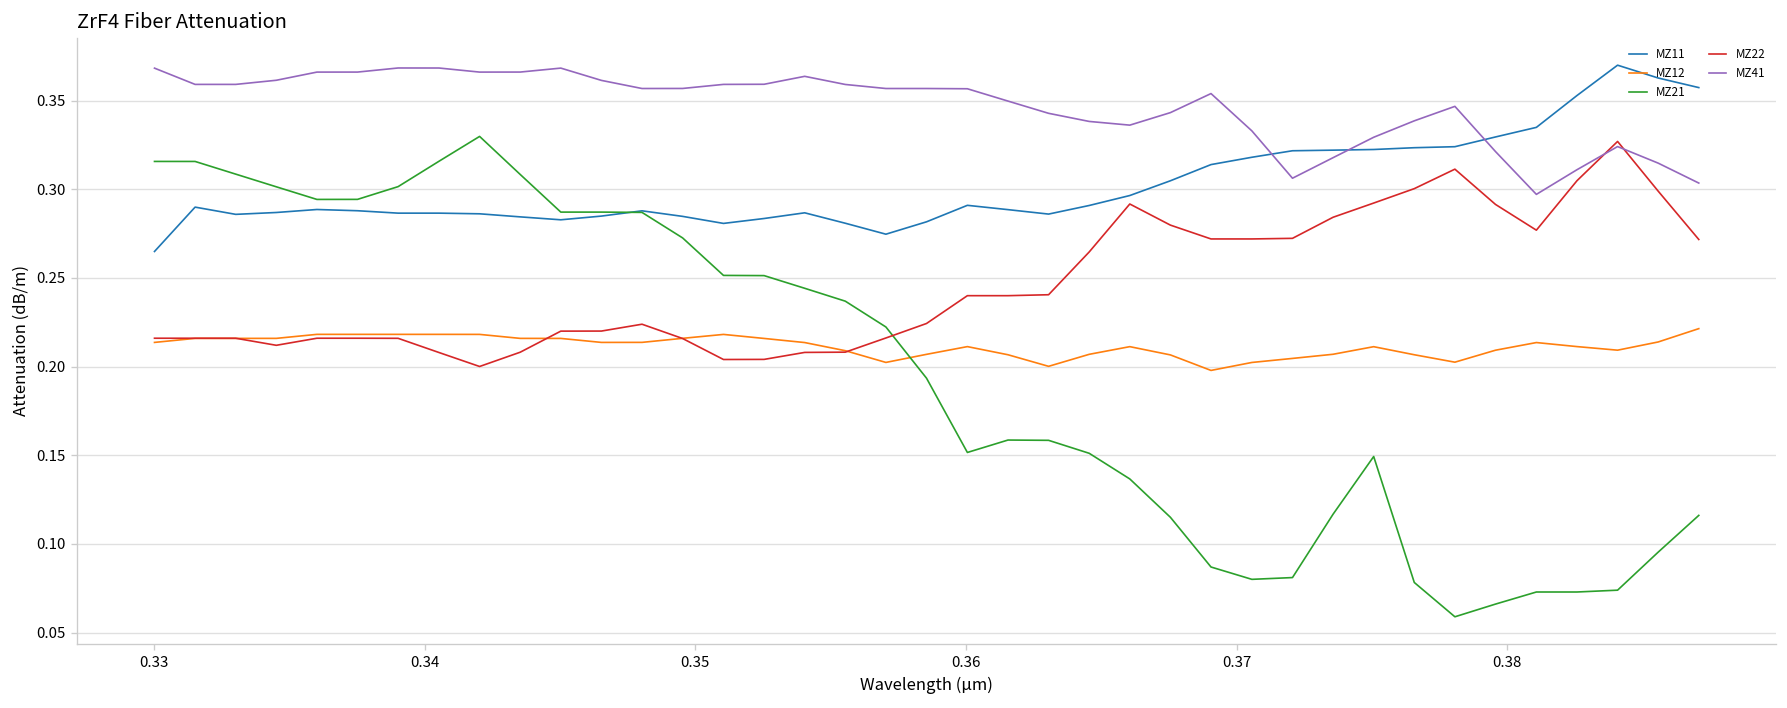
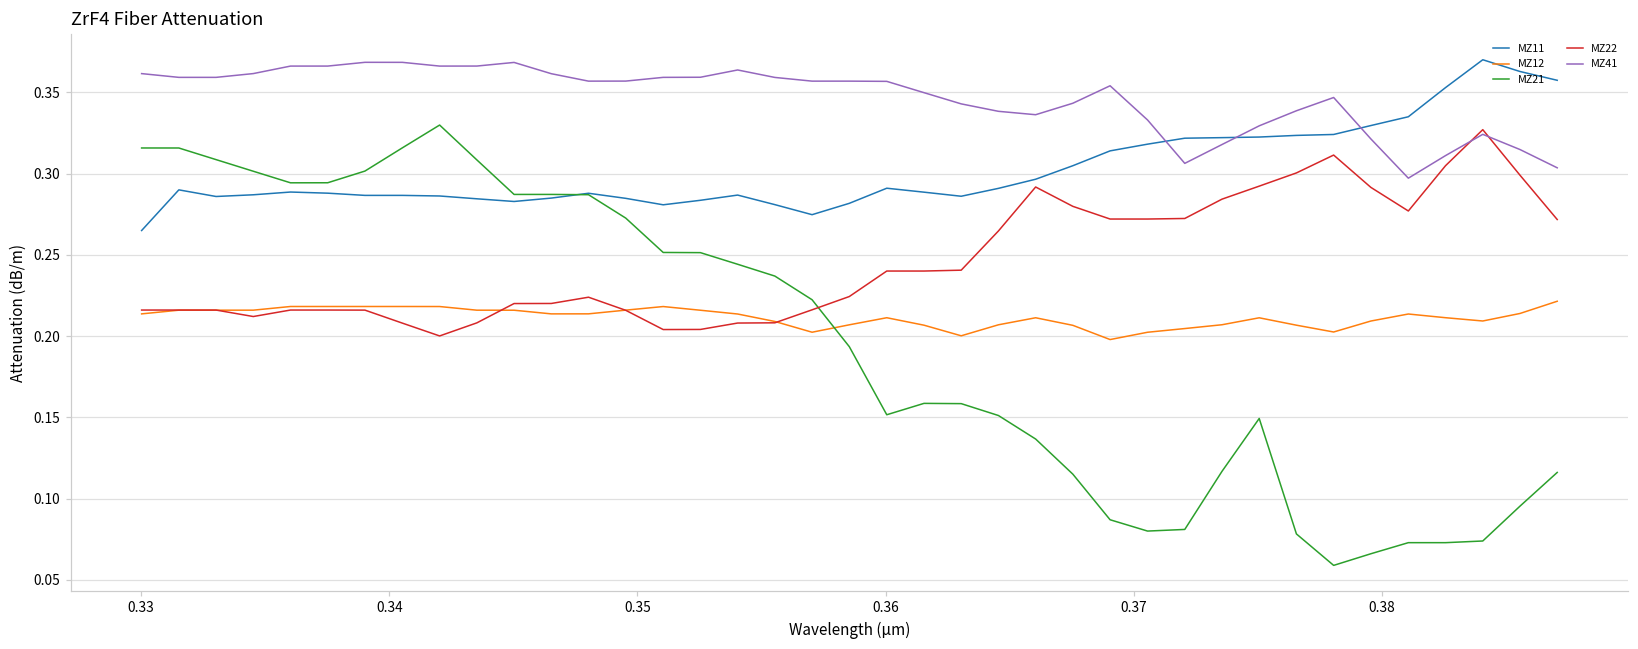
MZ41, 0.33: 0.368 -> 0.361
